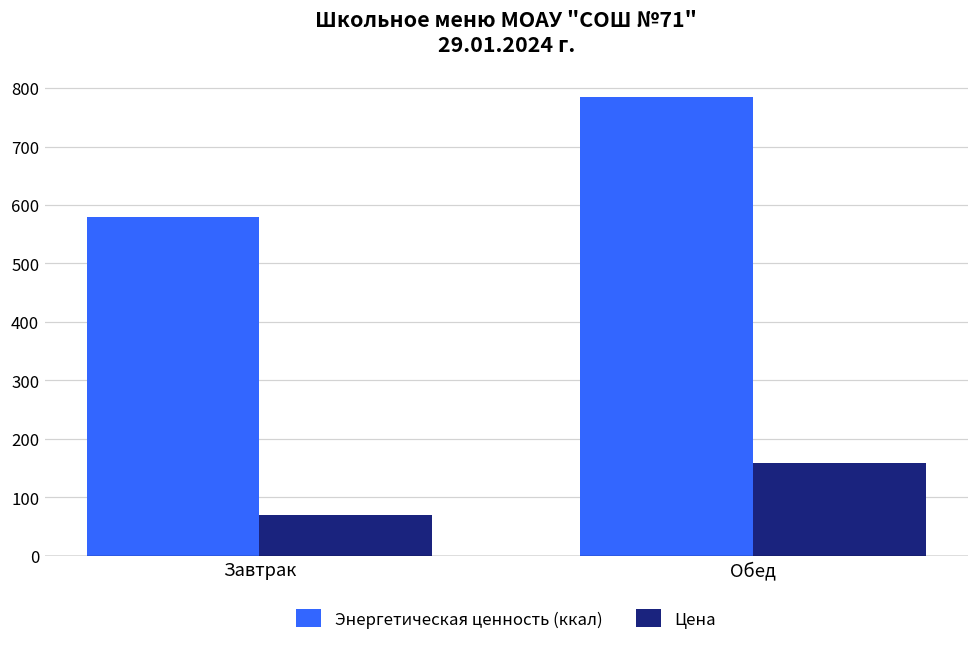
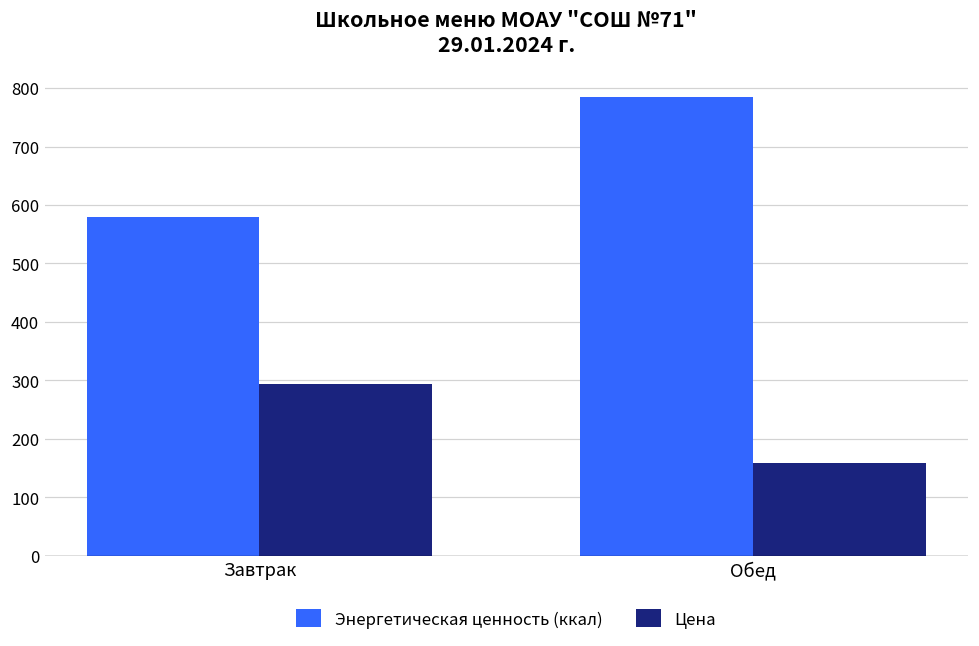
Цена, Завтрак: 70 -> 290
